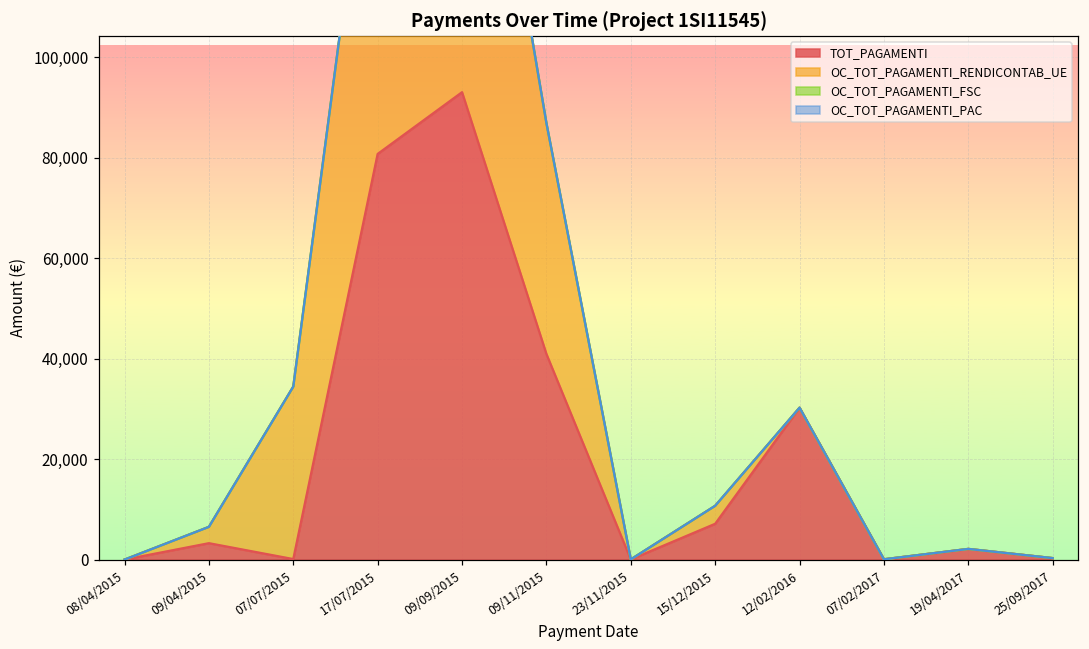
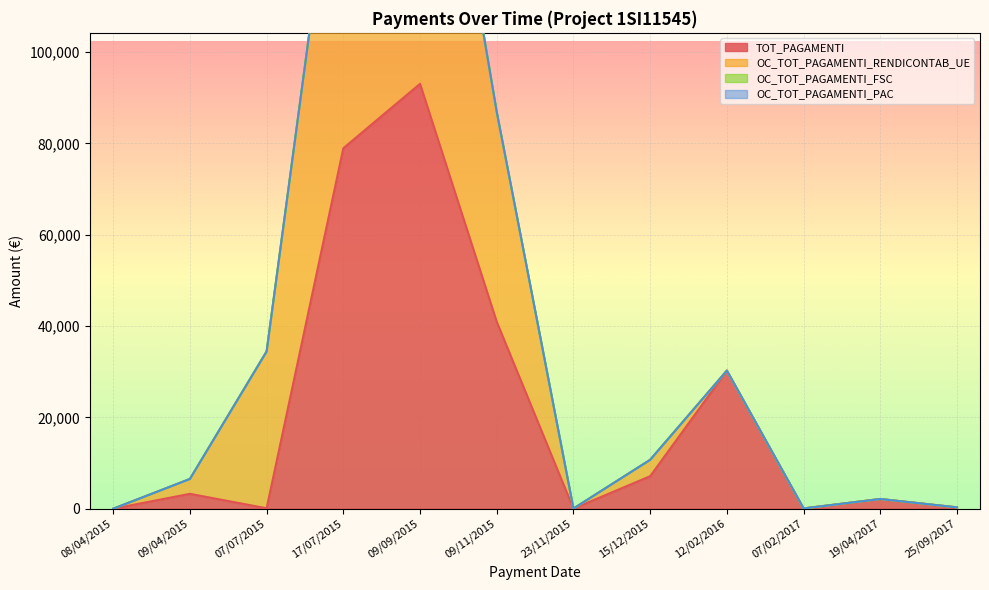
TOT_PAGAMENTI, 17/07/2015: 81,000 -> 79,000
